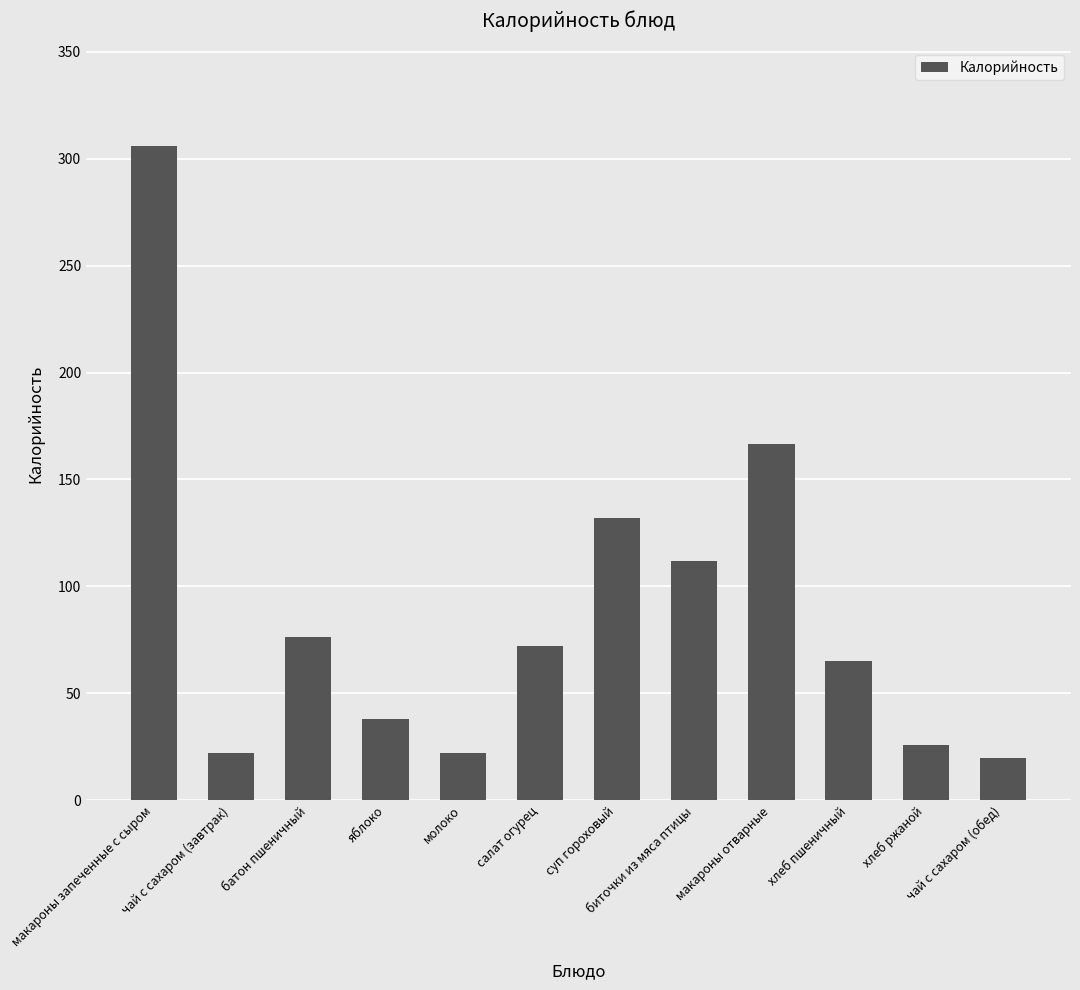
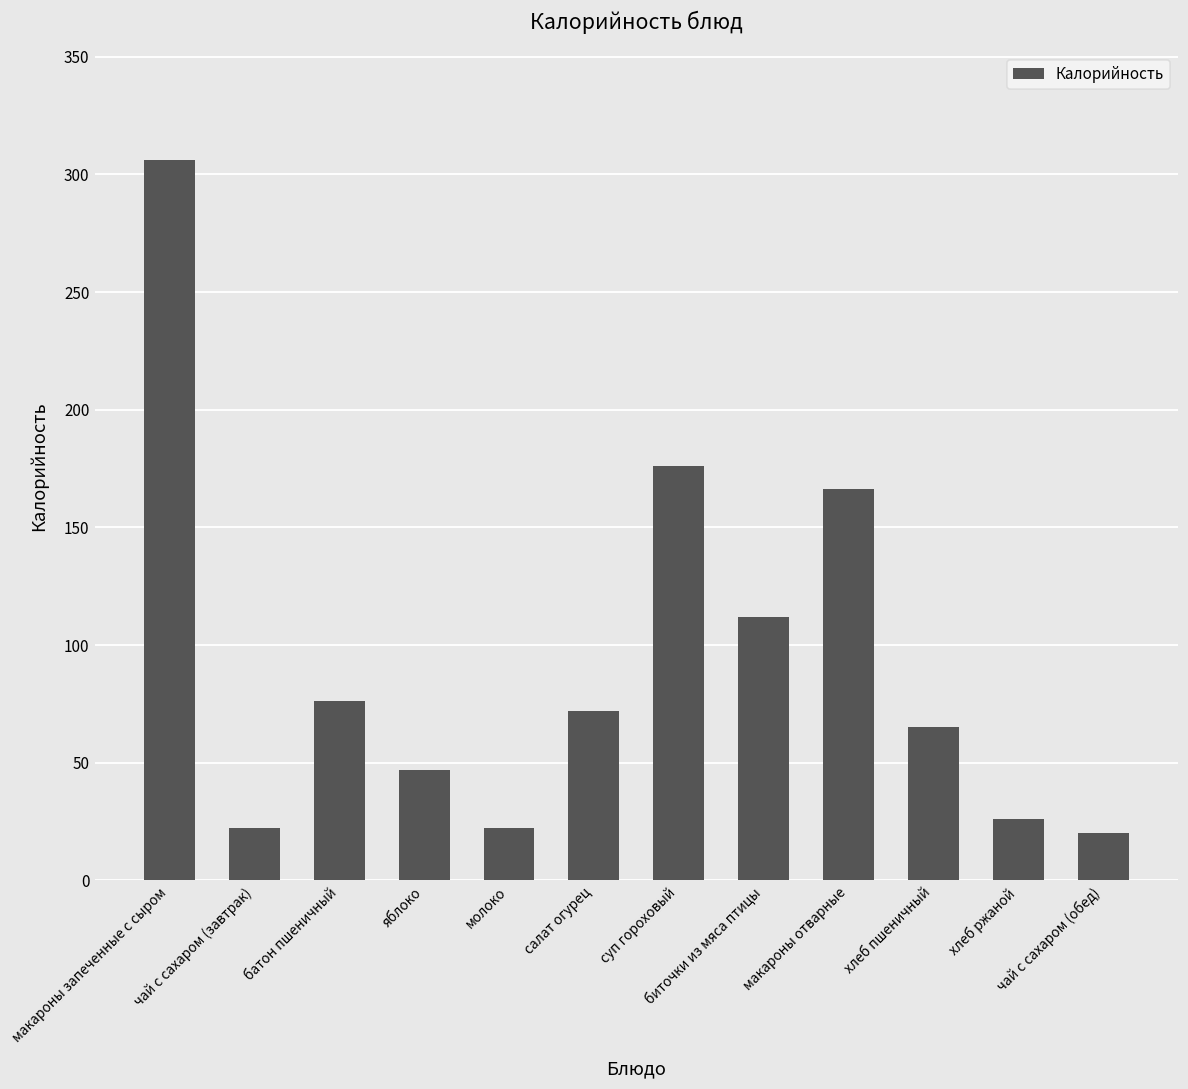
яблоко: 38 -> 47
суп гороховый: 132 -> 176
